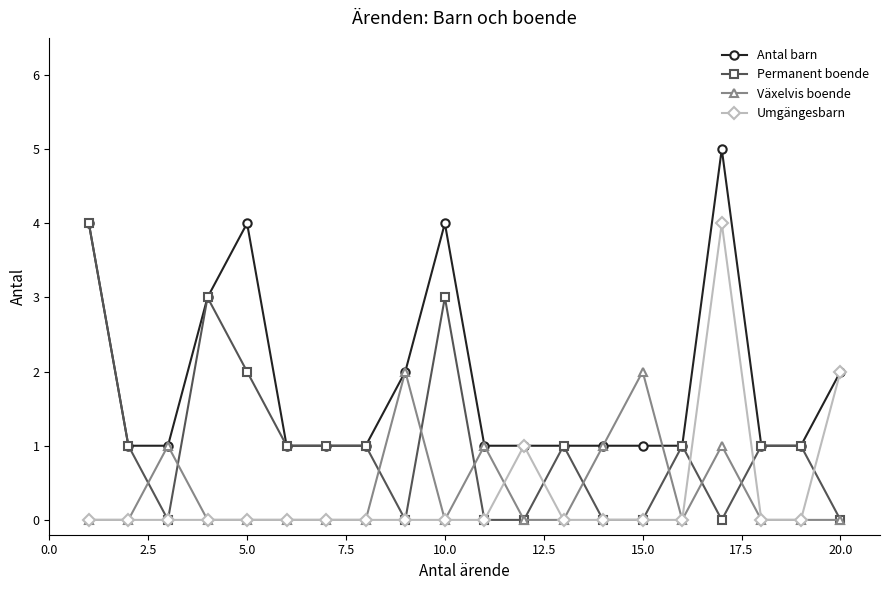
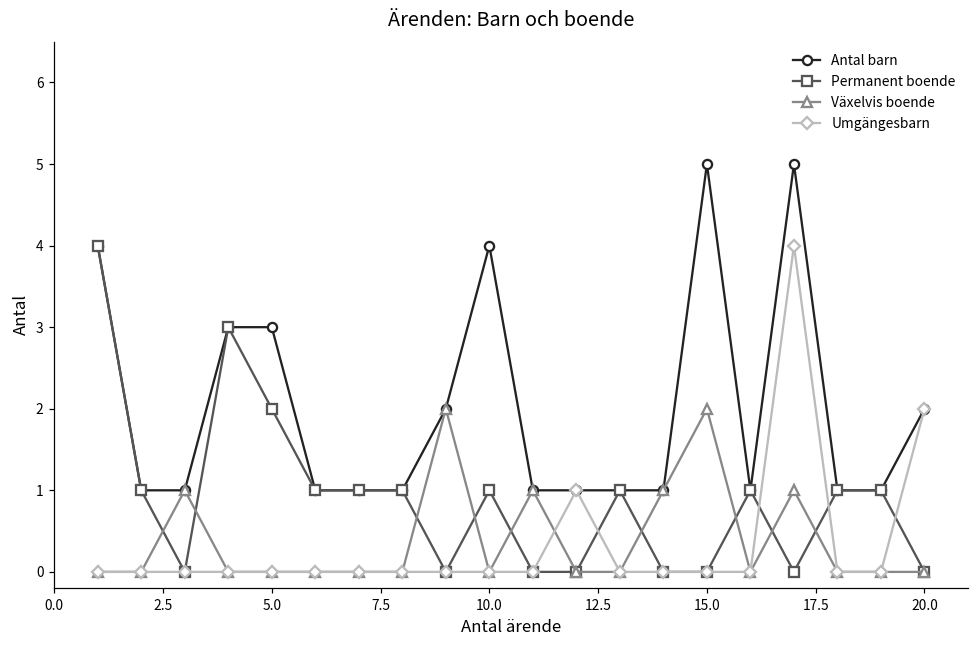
Antal barn, 5.0: 4 -> 3
Permanent boende, 10.0: 3 -> 1
Antal barn, 15.0: 1 -> 5
